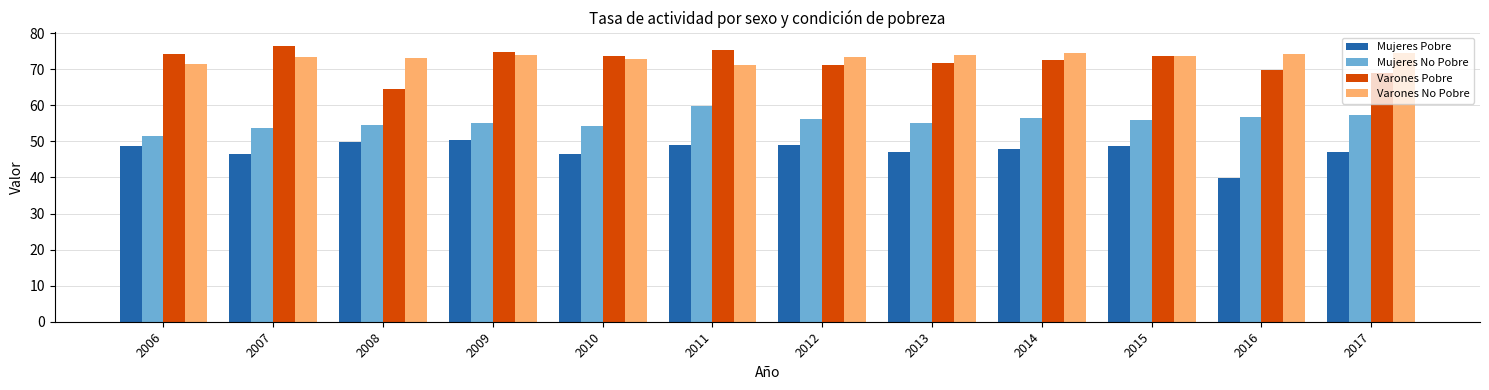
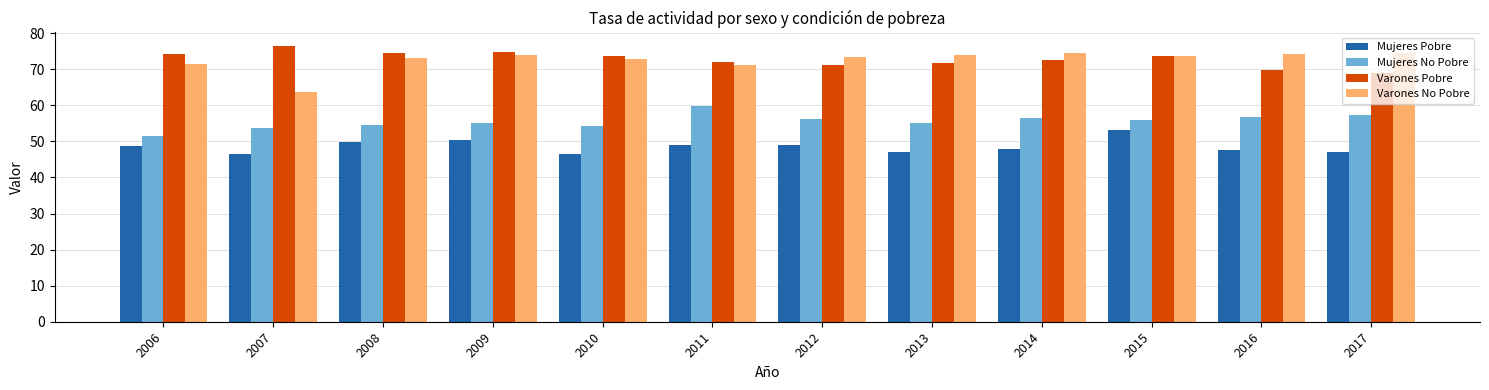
Varones No Pobre, 2007: 73 -> 64
Varones Pobre, 2008: 65 -> 75
Varones Pobre, 2011: 75 -> 72
Mujeres Pobre, 2015: 49 -> 53
Mujeres Pobre, 2016: 40 -> 48
